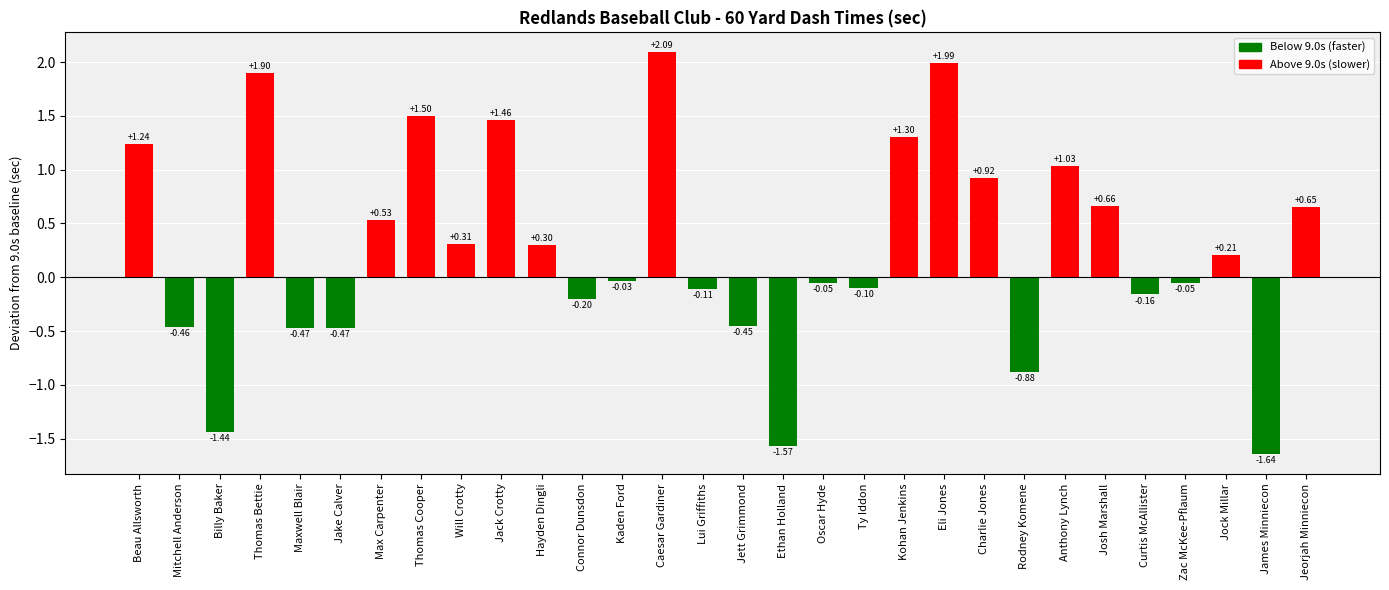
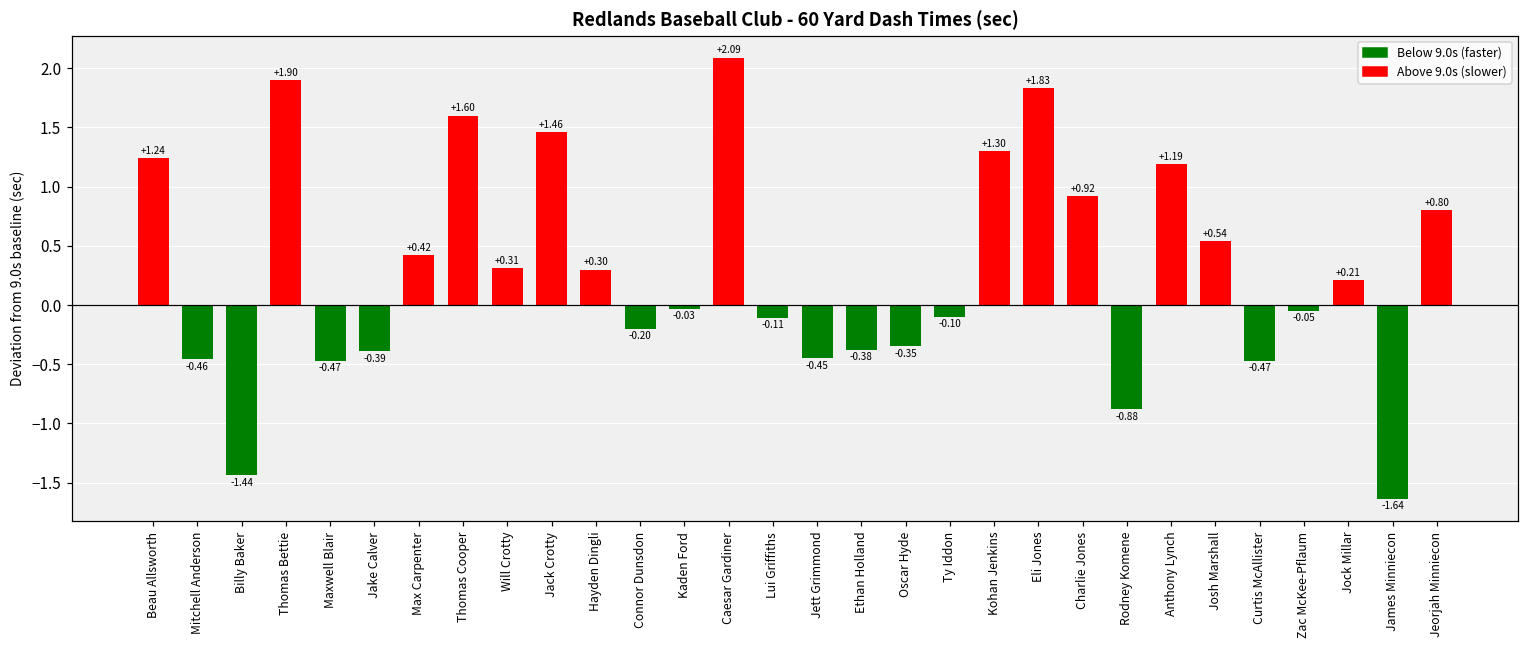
Jake Calver: -0.47 -> -0.39
Max Carpenter: +0.53 -> +0.42
Thomas Cooper: +1.50 -> +1.60
Ethan Holland: -1.57 -> -0.38
Oscar Hyde: -0.05 -> -0.35
Eli Jones: +1.99 -> +1.83
Anthony Lynch: +1.03 -> +1.19
Josh Marshall: +0.66 -> +0.54
Curtis McAllister: -0.16 -> -0.47
Jeorjah Minniecon: +0.65 -> +0.80
